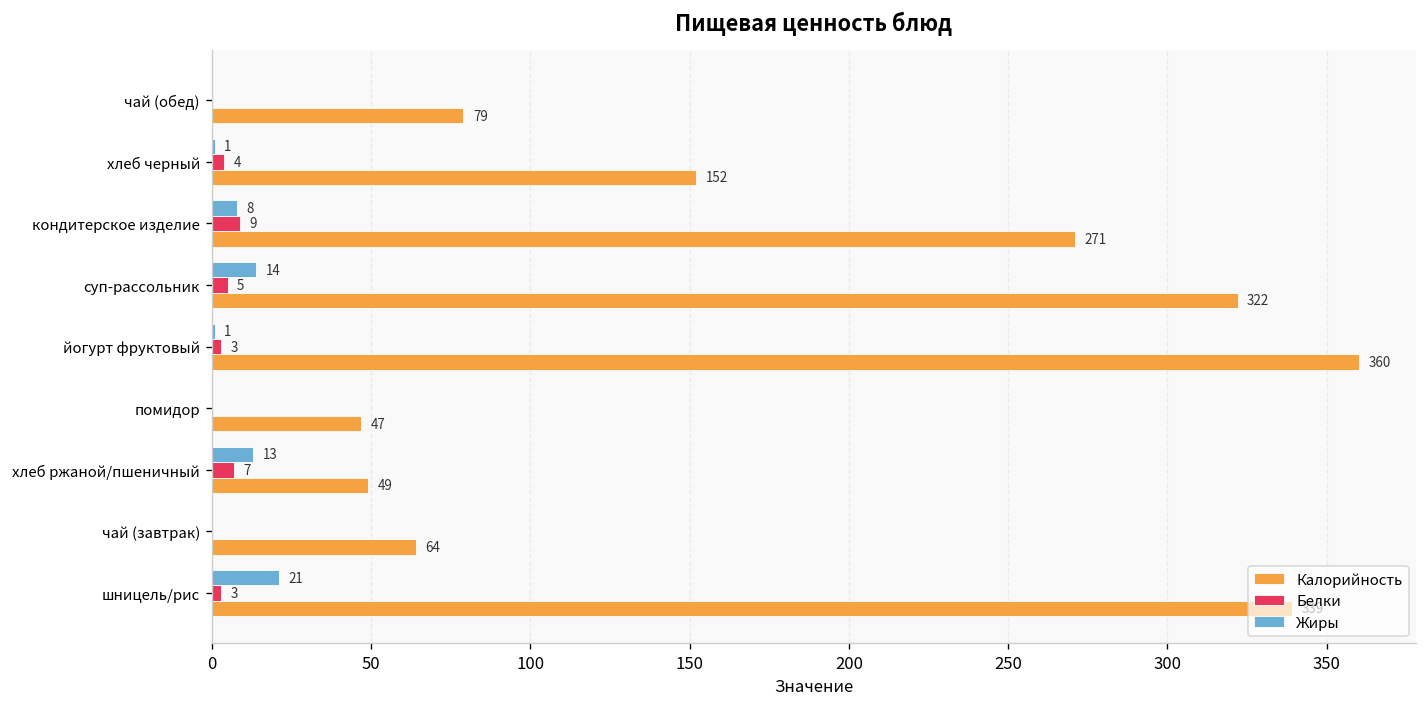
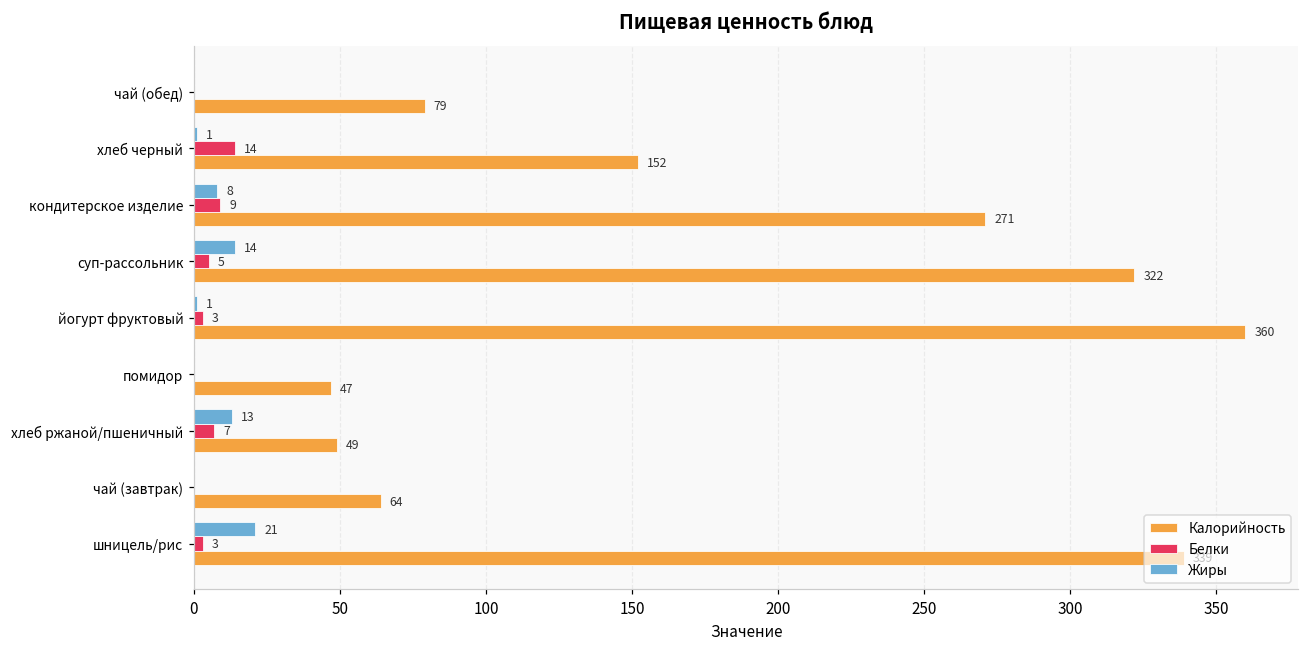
Белки, хлеб черный: 4 -> 14
